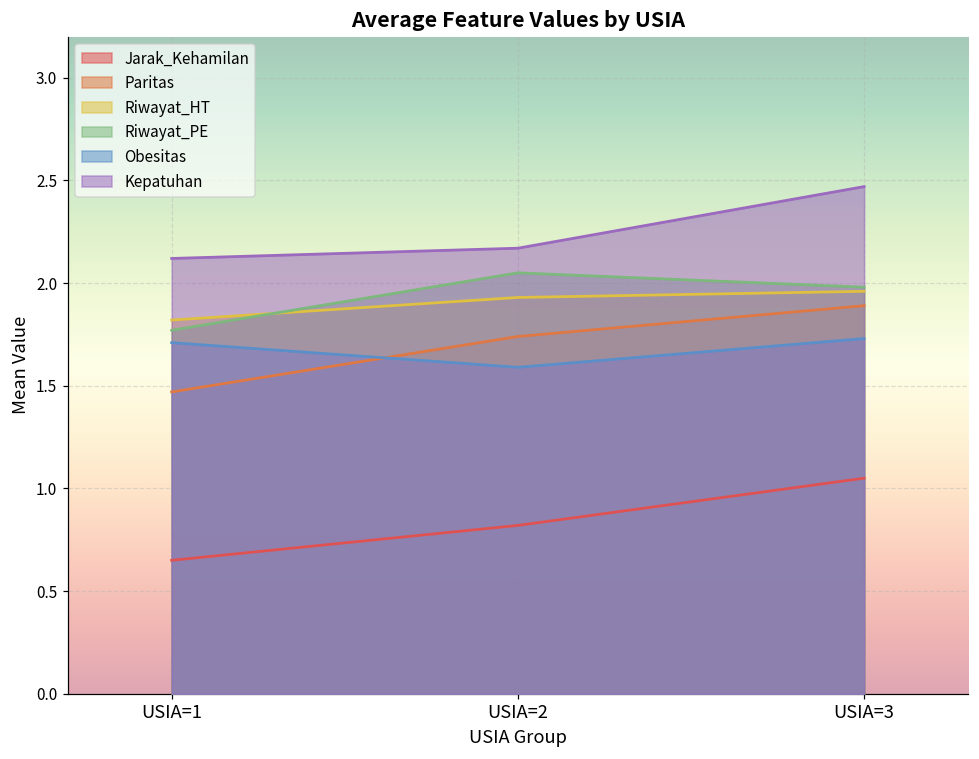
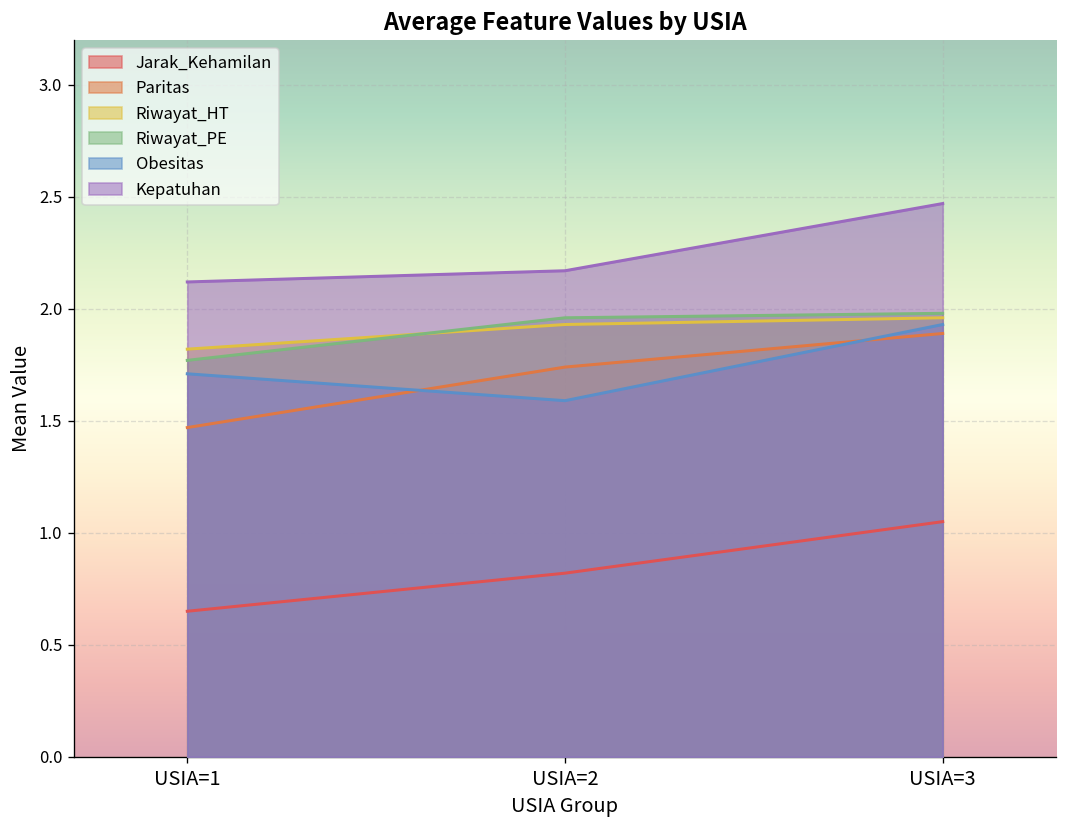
Riwayat_PE, USIA=2: 2.05 -> 1.96
Obesitas, USIA=3: 1.73 -> 1.93
